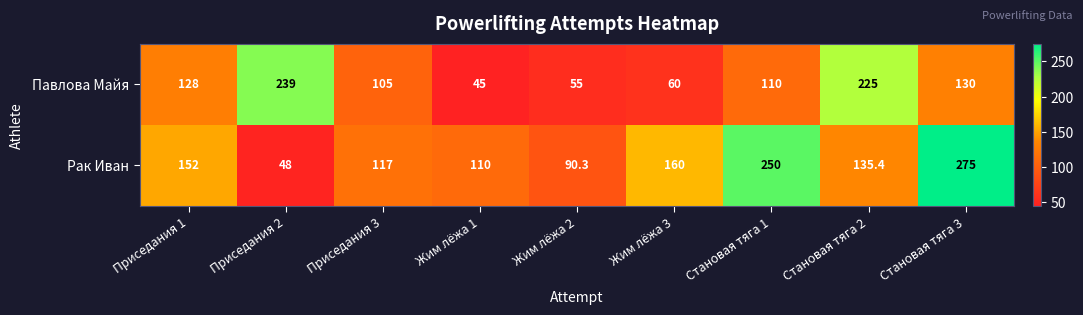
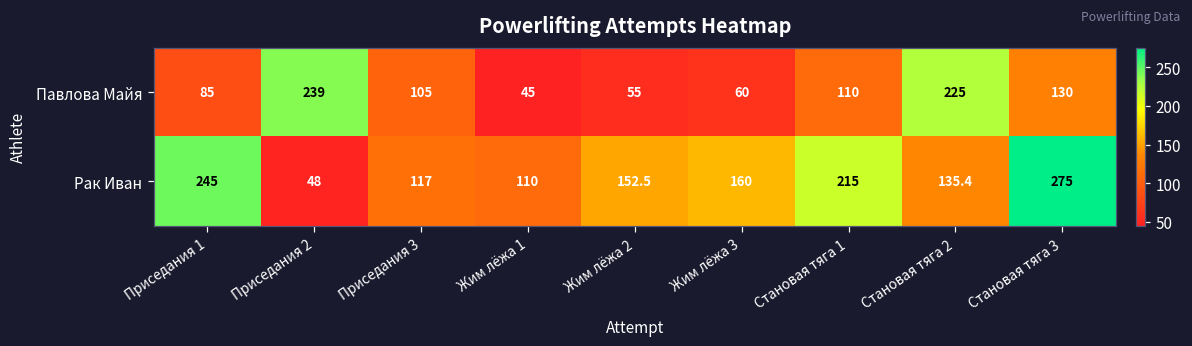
Павлова Майя, Приседания 1: 128 -> 85
Рак Иван, Приседания 1: 152 -> 245
Рак Иван, Жим лёжа 2: 90.3 -> 152.5
Рак Иван, Становая тяга 1: 250 -> 215
